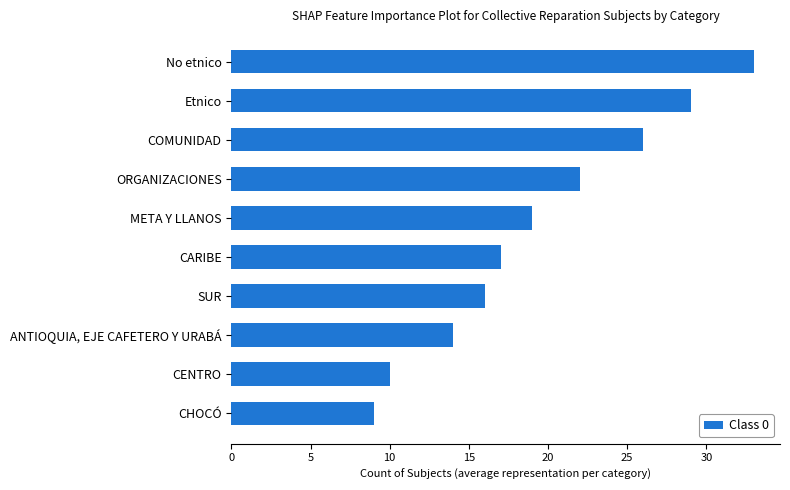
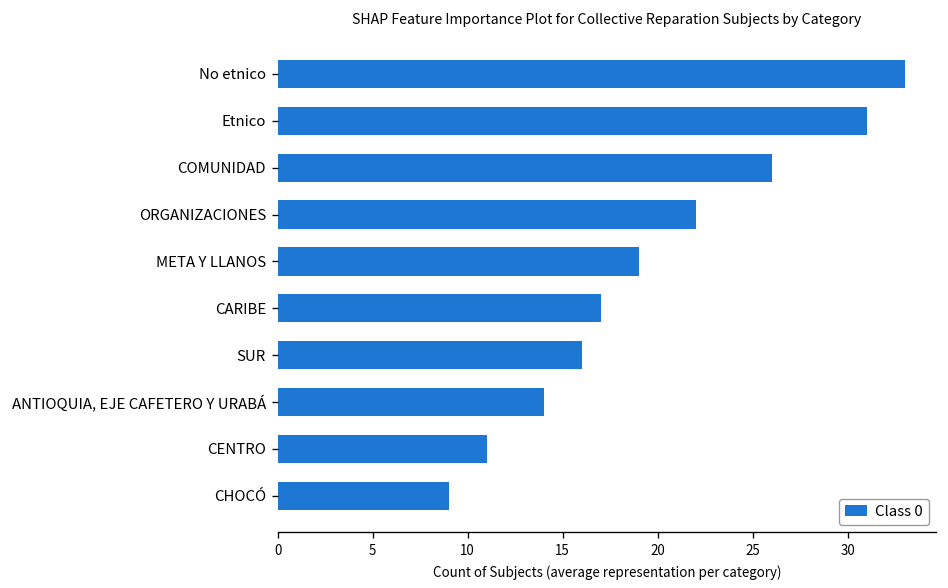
Etnico: 29 -> 31
CENTRO: 10 -> 11
